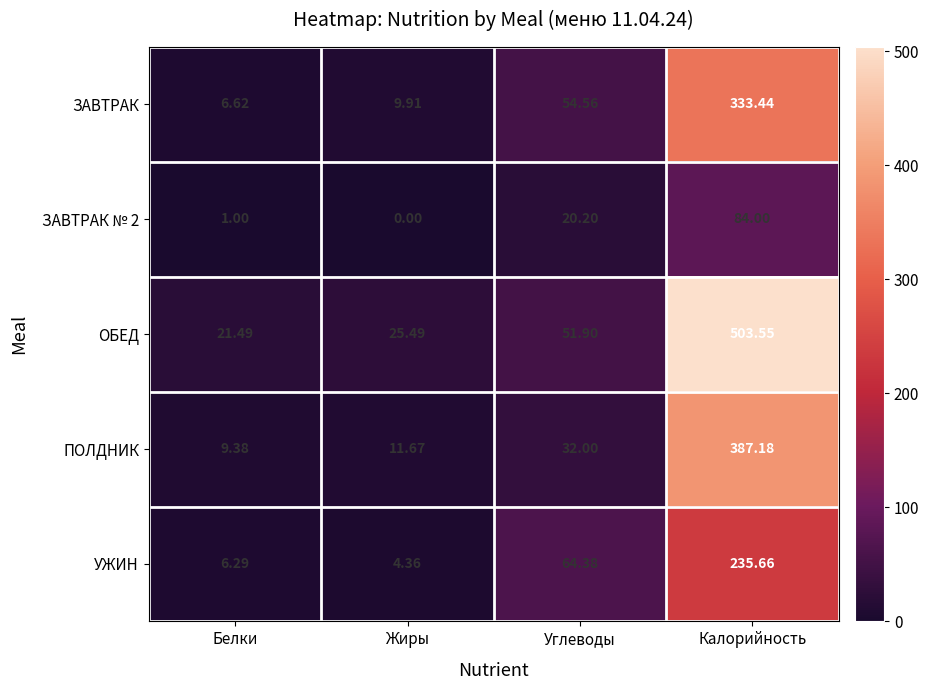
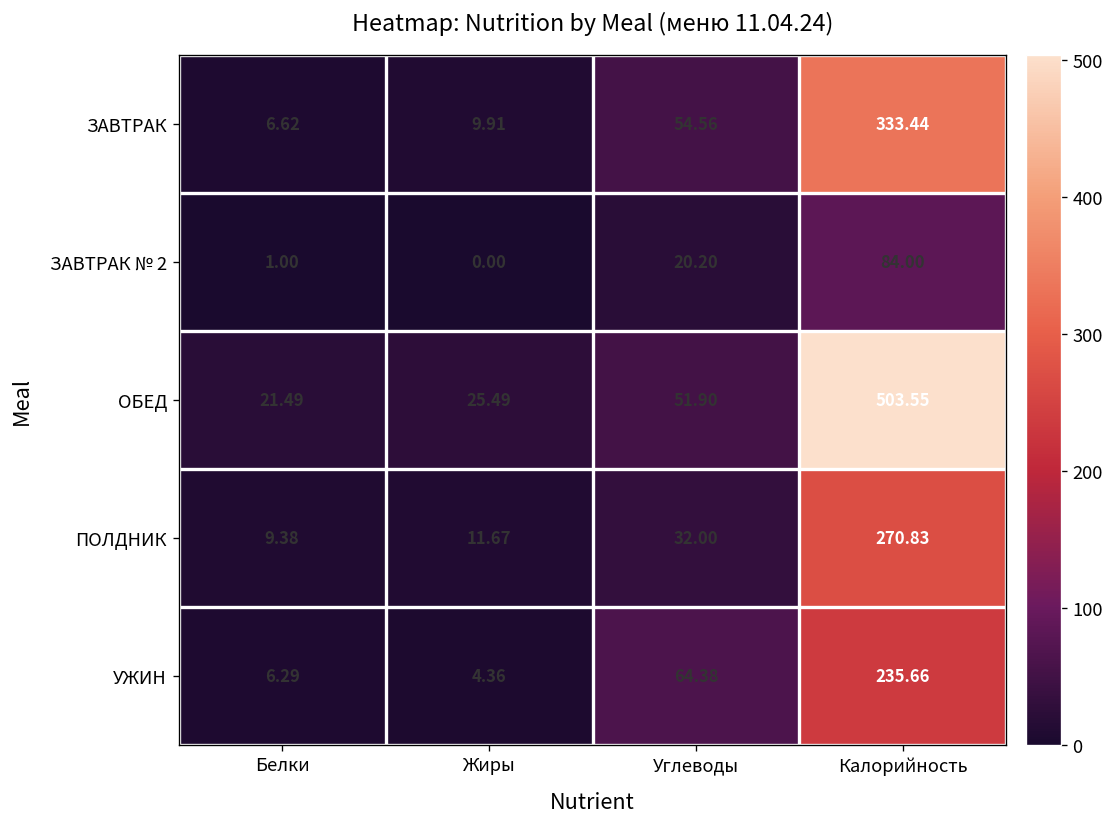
ПОЛДНИК, Калорийность: 387.18 -> 270.83
